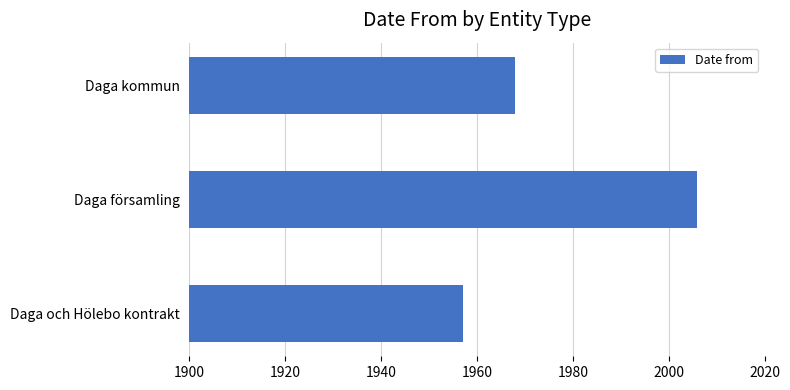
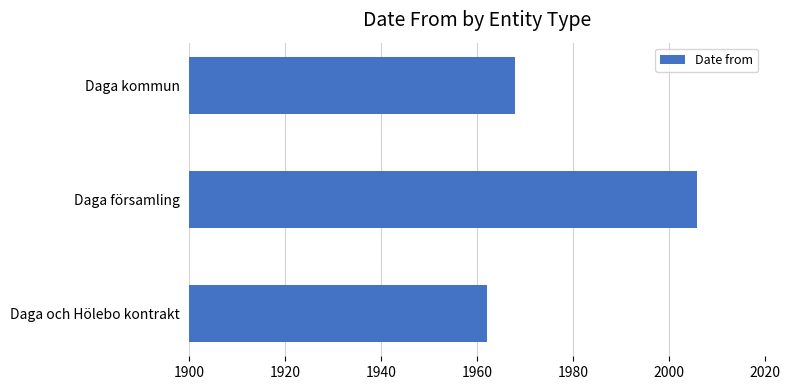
Daga och Hölebo kontrakt: 1957 -> 1962
